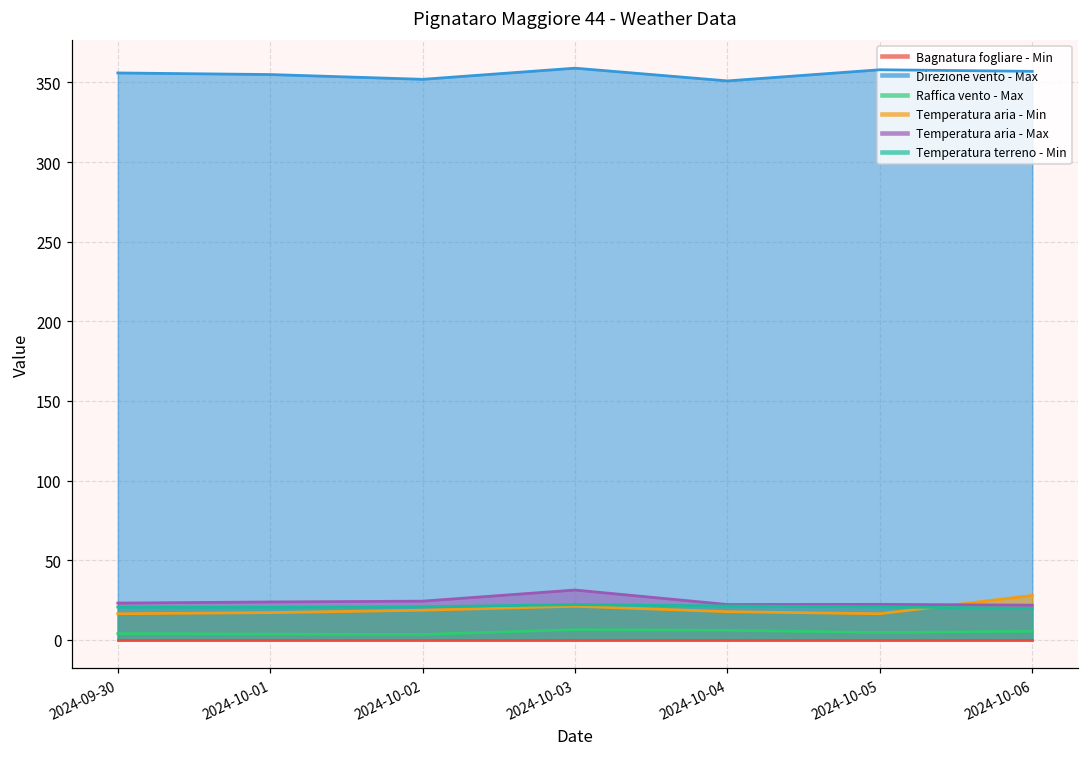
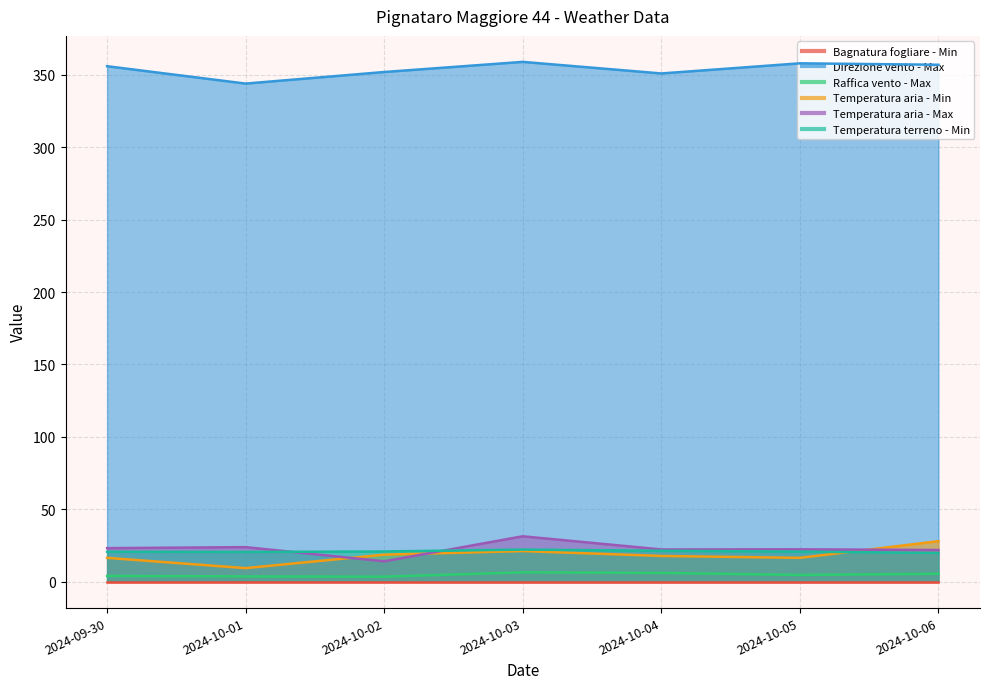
Direzione vento - Max, 2024-10-01: 355 -> 344
Temperatura aria - Min, 2024-10-01: 17 -> 9
Temperatura aria - Max, 2024-10-02: 24 -> 14
